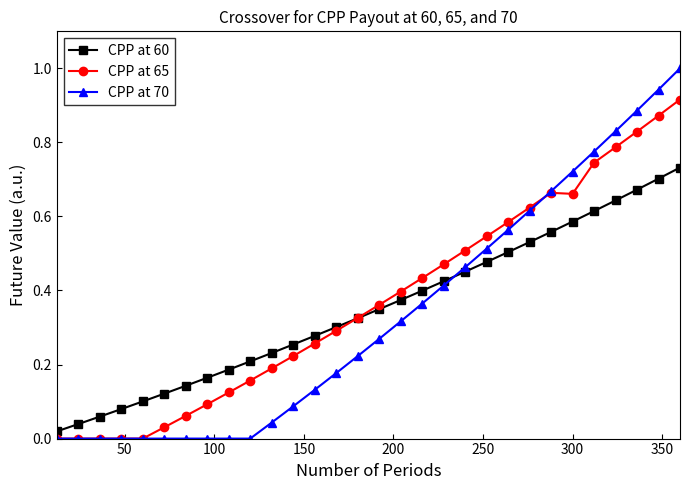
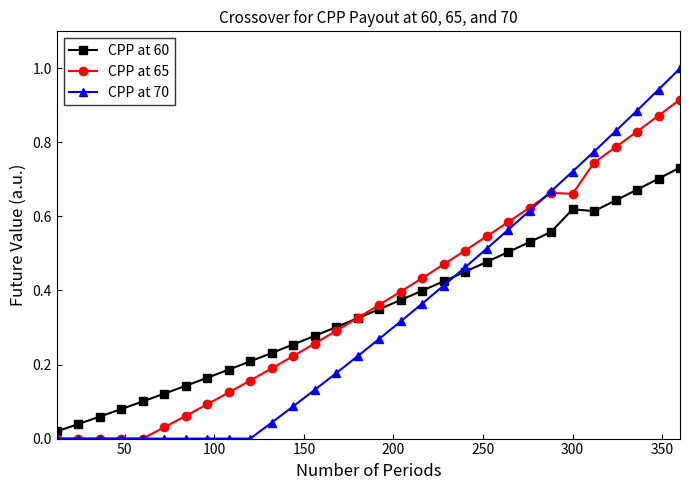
CPP at 60, 300: 0.59 -> 0.62
